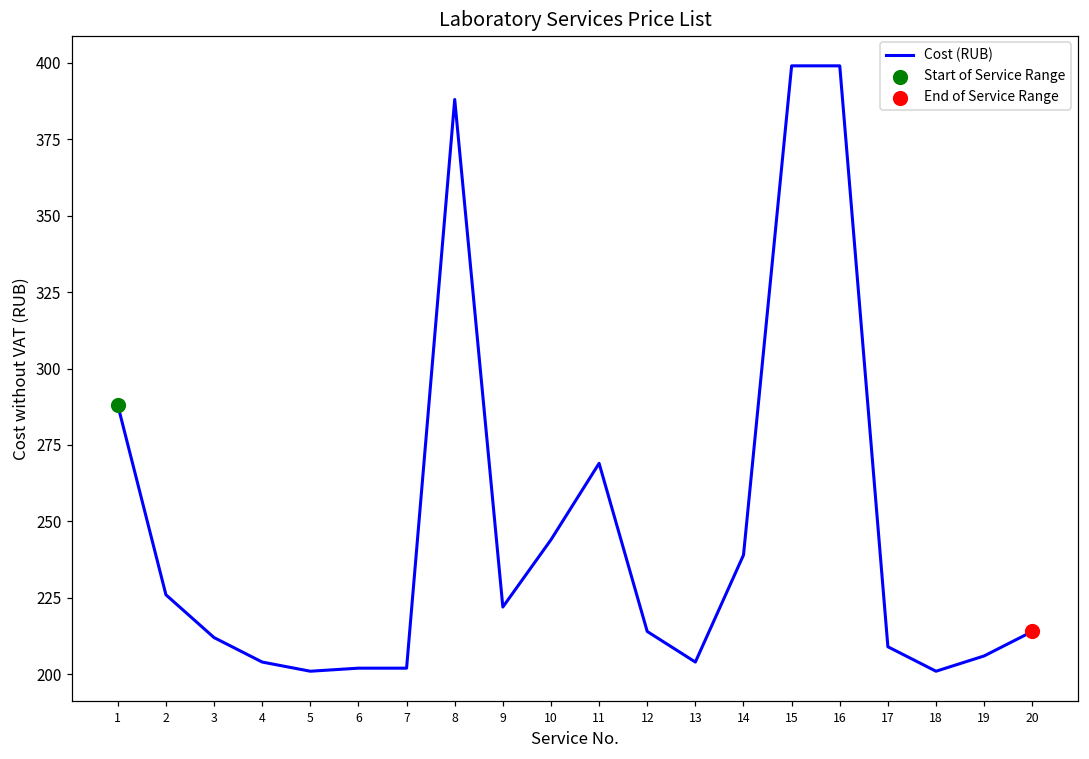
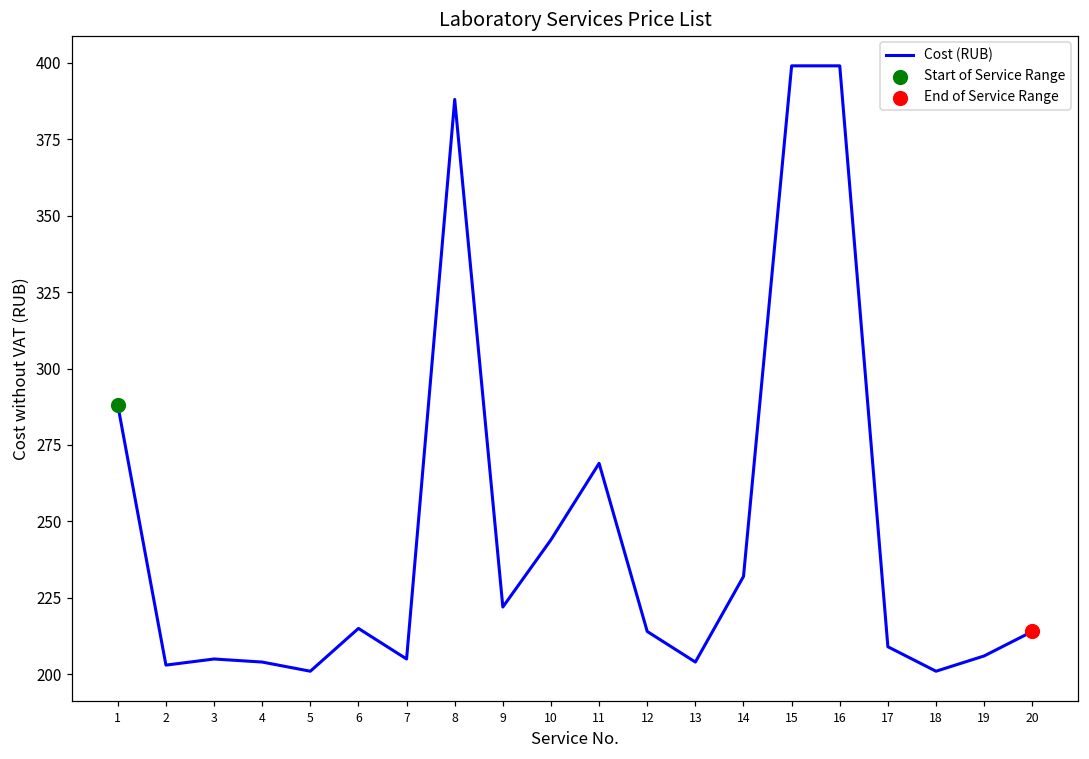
Cost (RUB), 2: 226 -> 203
Cost (RUB), 3: 212 -> 205
Cost (RUB), 6: 202 -> 215
Cost (RUB), 7: 202 -> 205
Cost (RUB), 14: 239 -> 232
